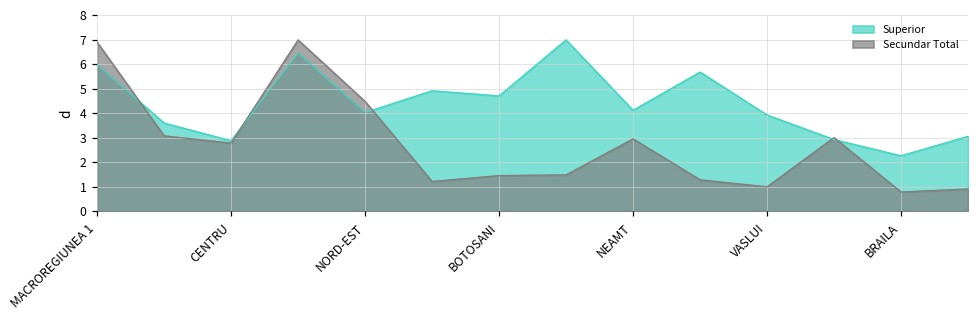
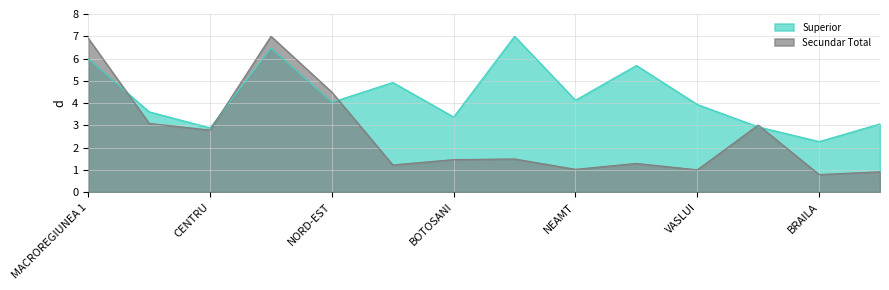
Superior, BOTOSANI: 4.7 -> 3.4
Secundar Total, NEAMT: 3.0 -> 1.0
